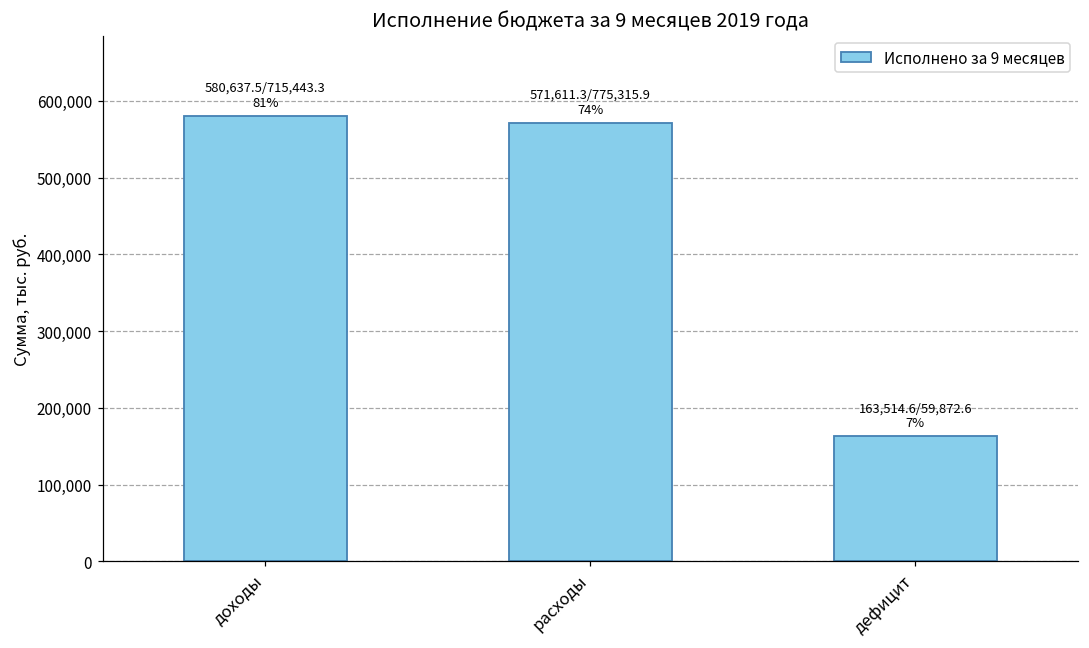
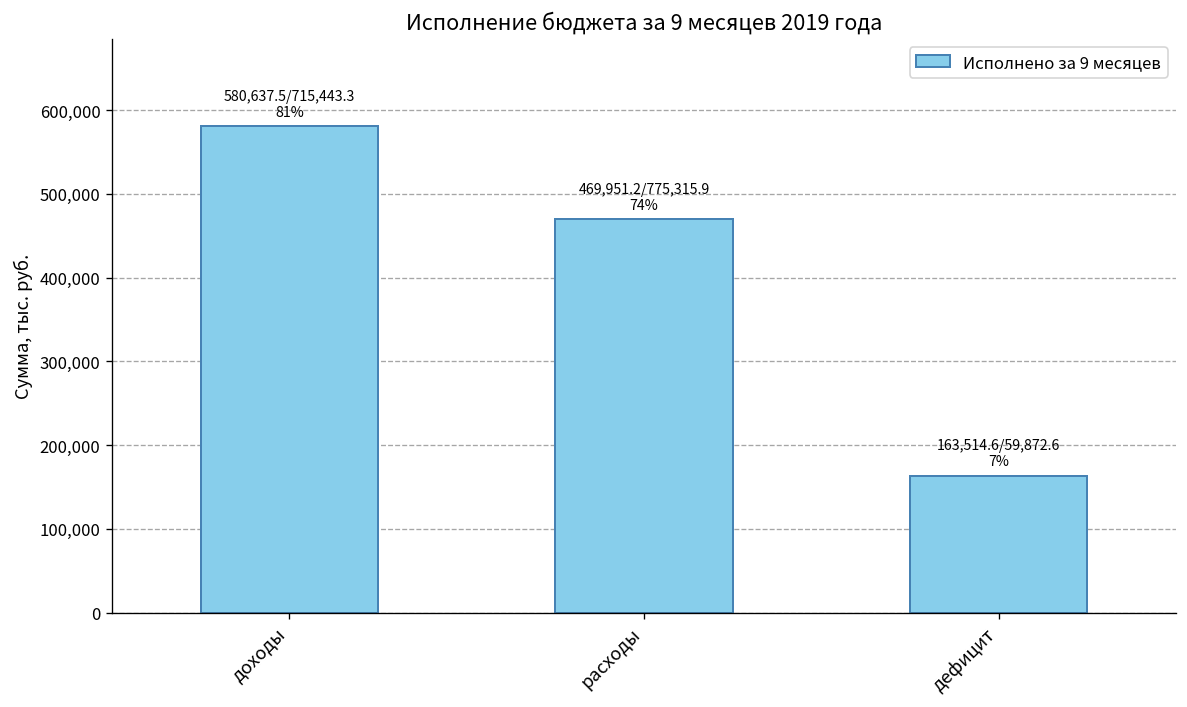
расходы: 571,611.3 -> 469,951.2
